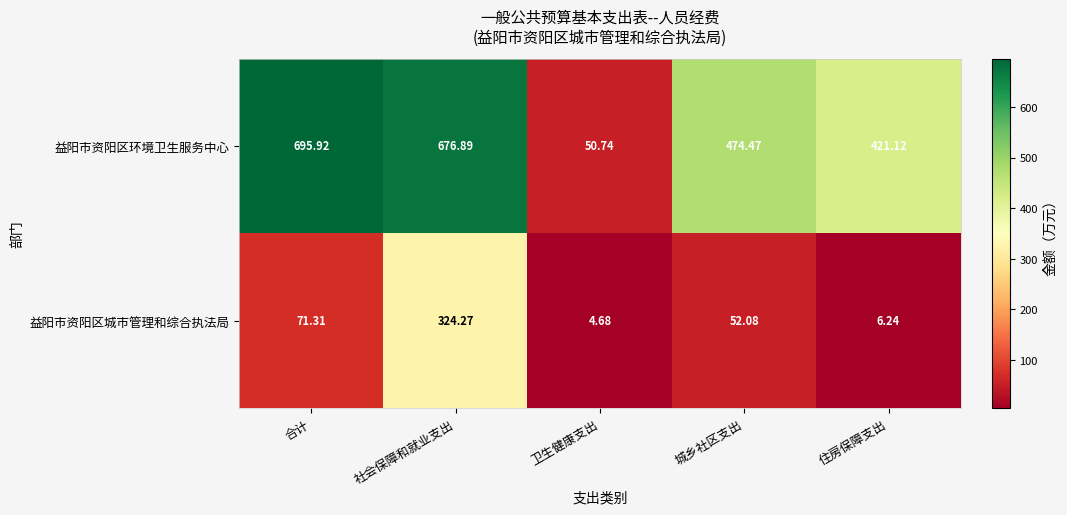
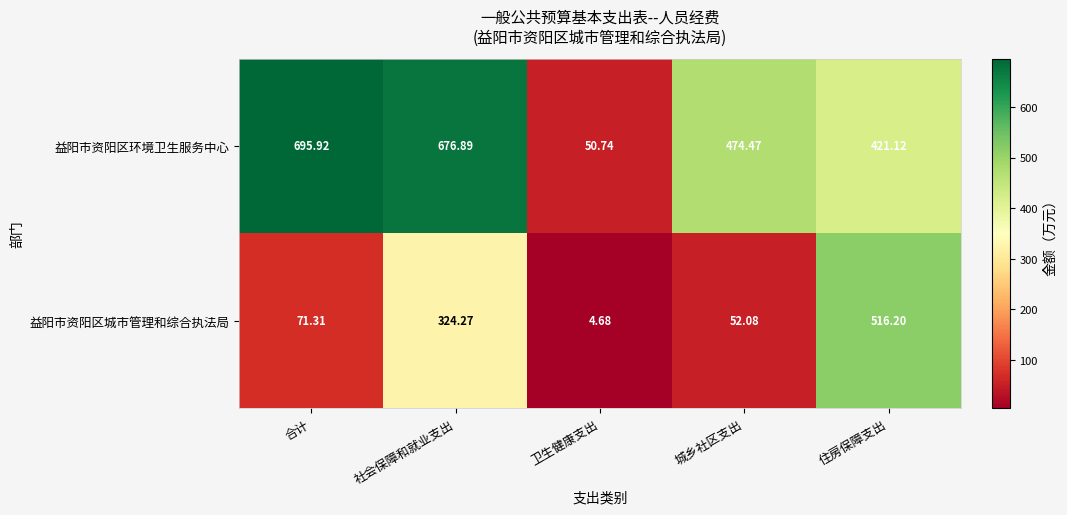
益阳市资阳区城市管理和综合执法局, 住房保障支出: 6.24 -> 516.20
